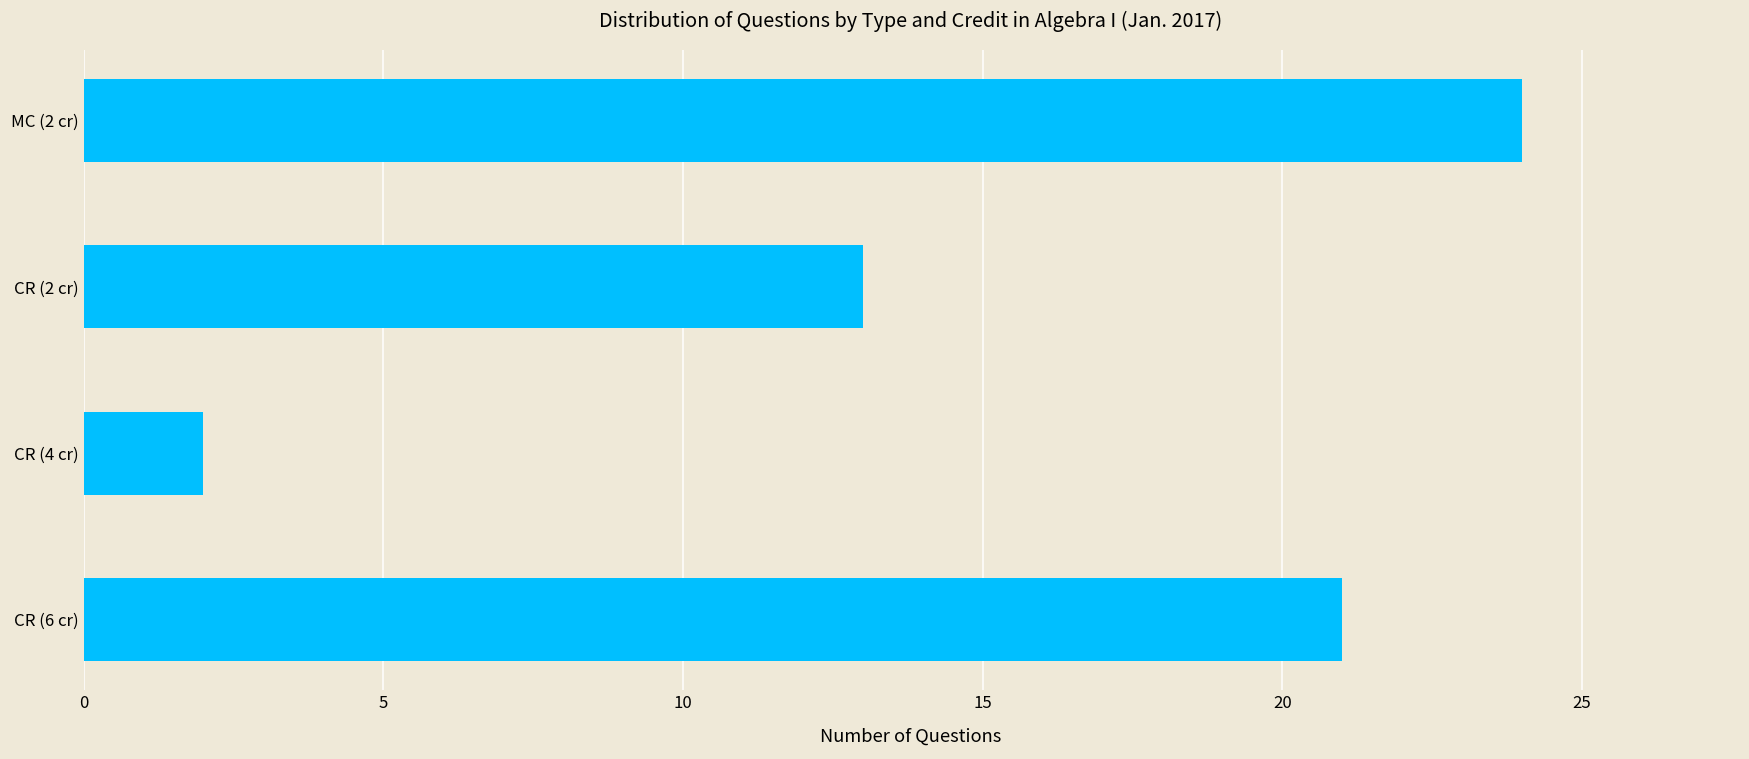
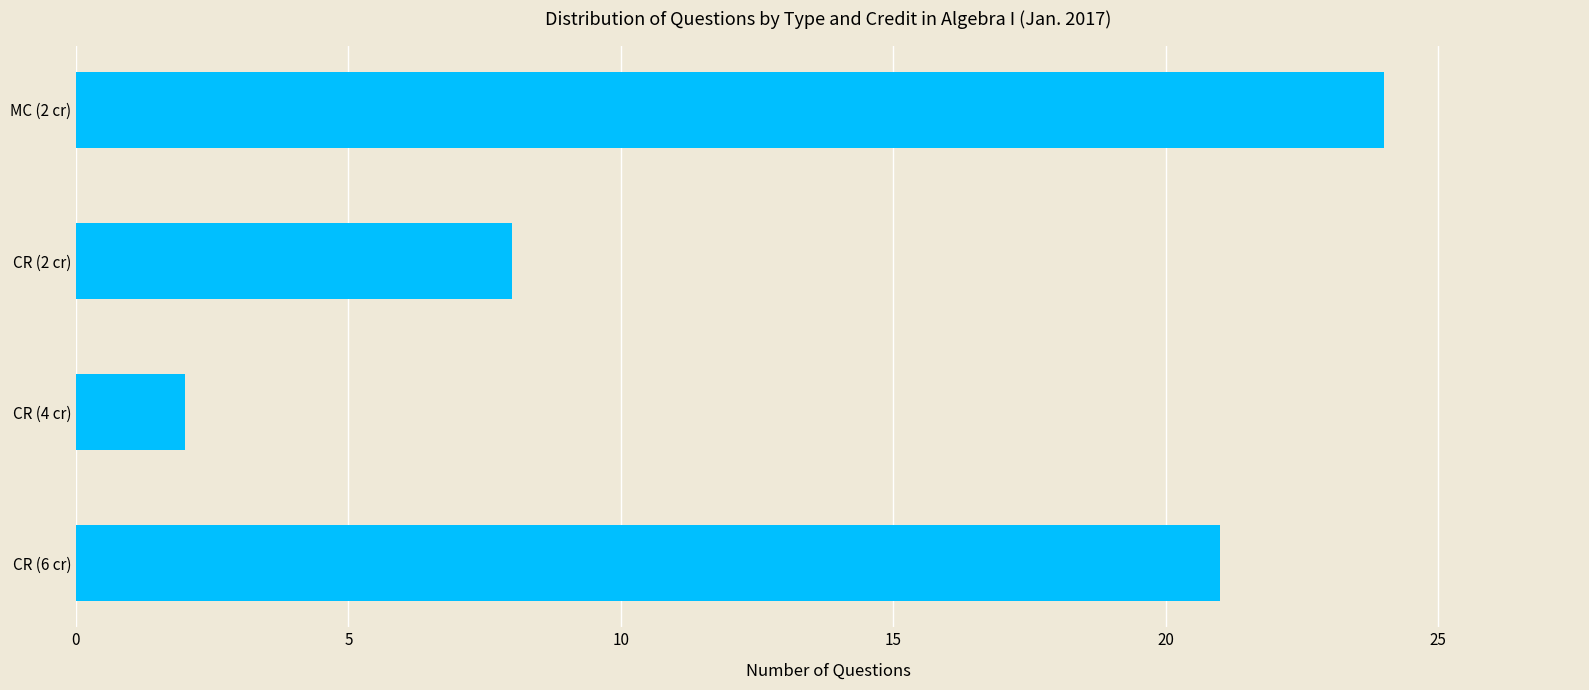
CR (2 cr): 13 -> 8
